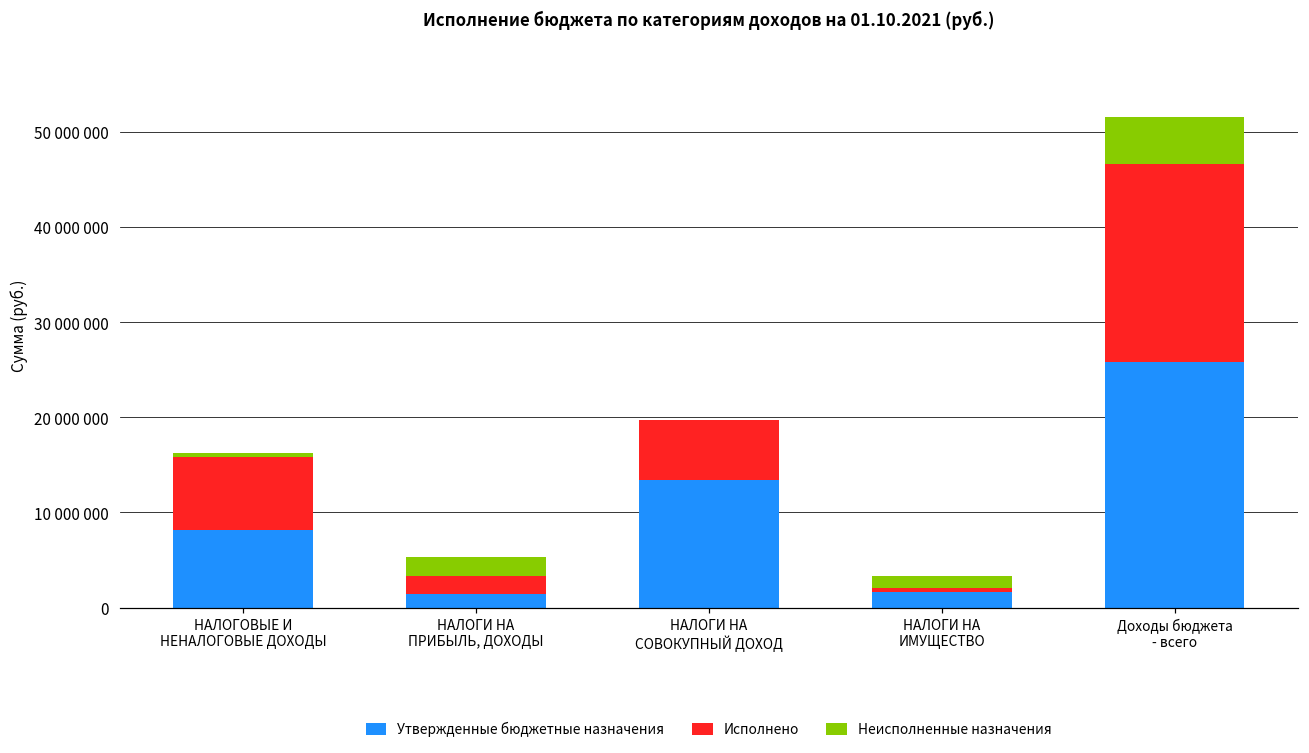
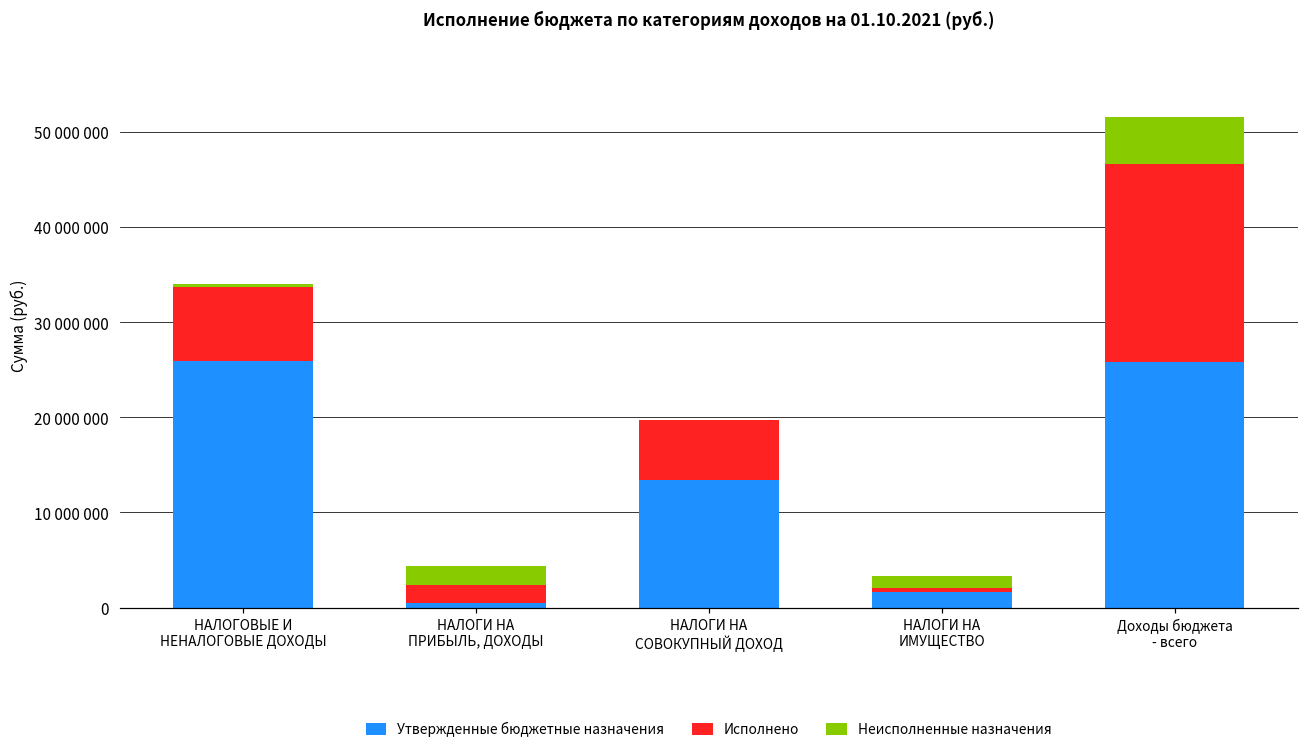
Утвержденные бюджетные назначения, НАЛОГОВЫЕ И НЕНАЛОГОВЫЕ ДОХОДЫ: 8000000 -> 26000000
Утвержденные бюджетные назначения, НАЛОГИ НА ПРИБЫЛЬ, ДОХОДЫ: 1500000 -> 500000
